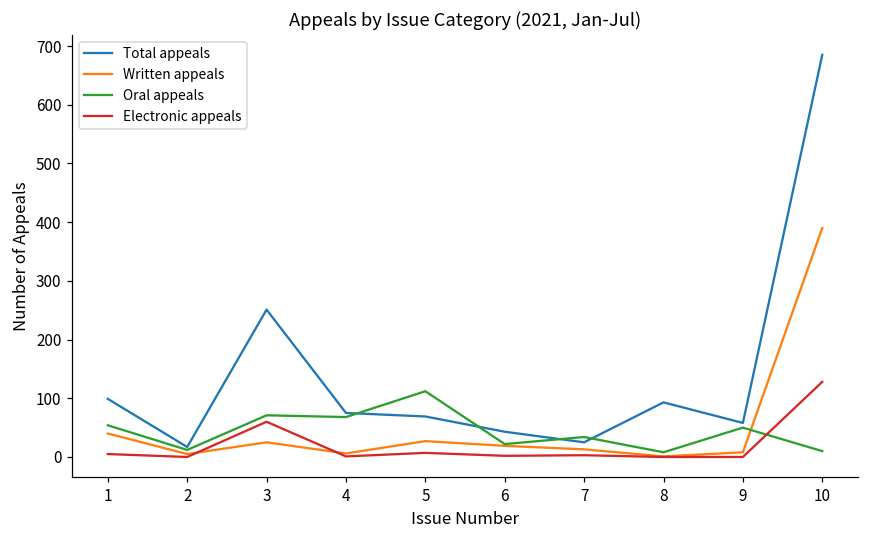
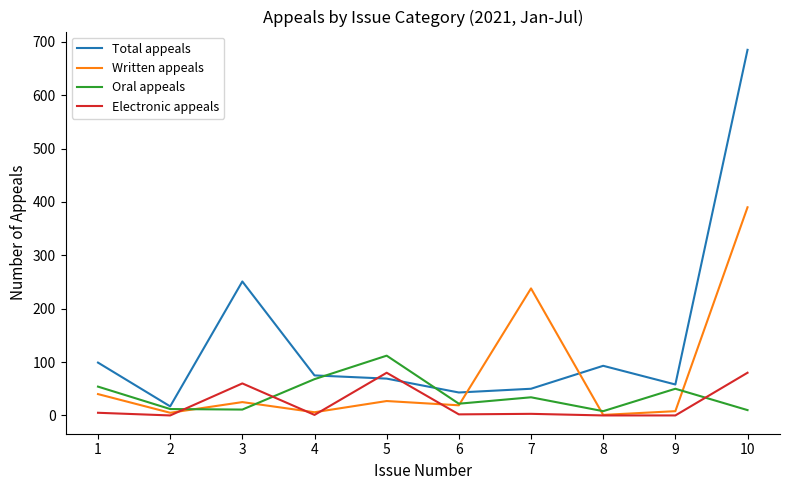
Oral appeals, 3: 70 -> 10
Electronic appeals, 5: 10 -> 80
Total appeals, 7: 30 -> 50
Written appeals, 7: 10 -> 240
Electronic appeals, 10: 130 -> 80
